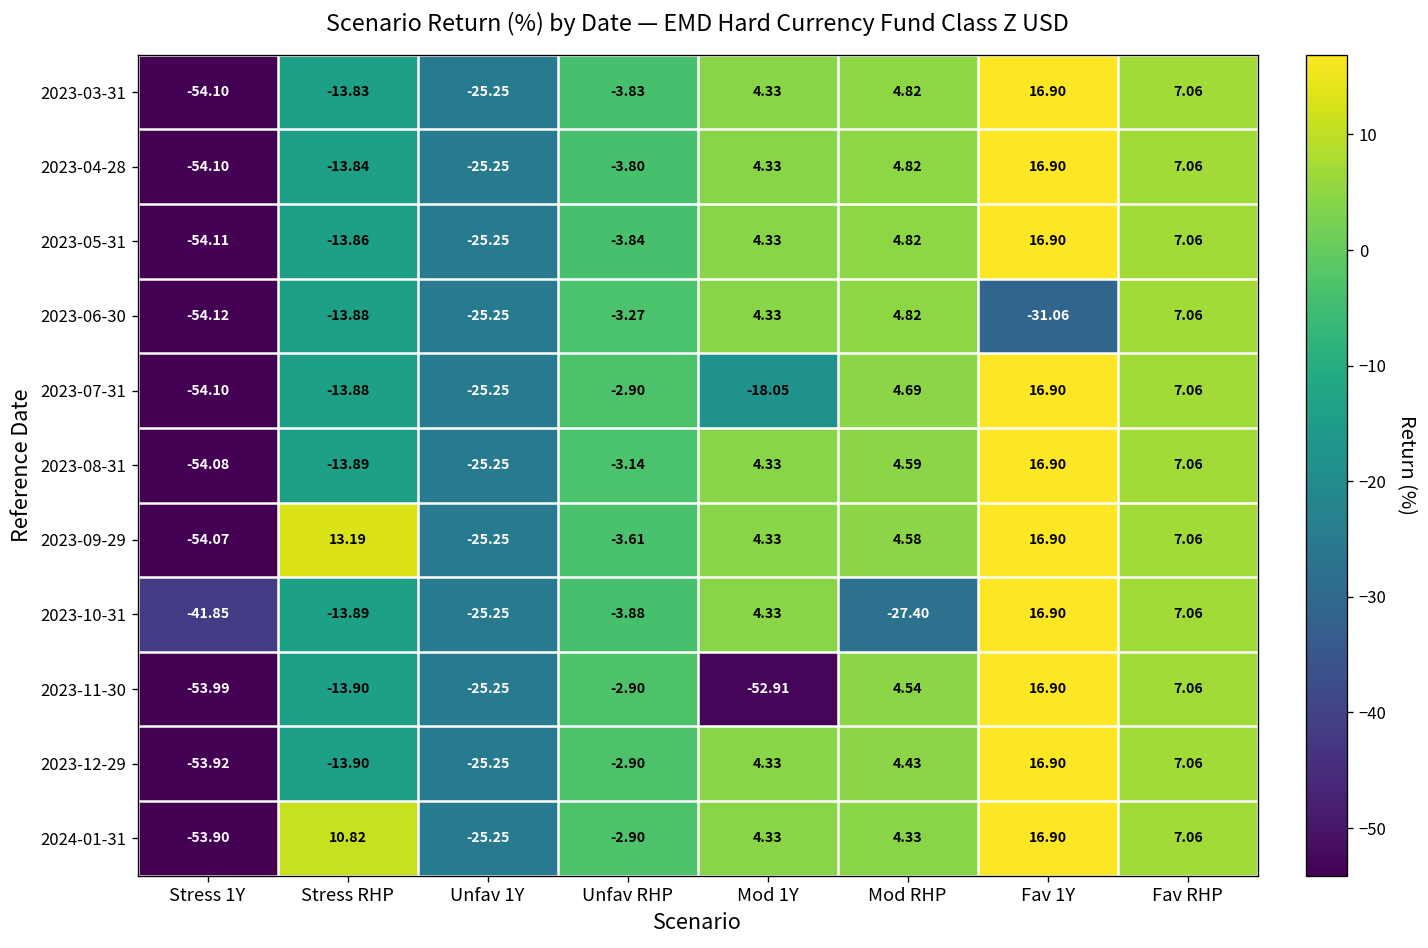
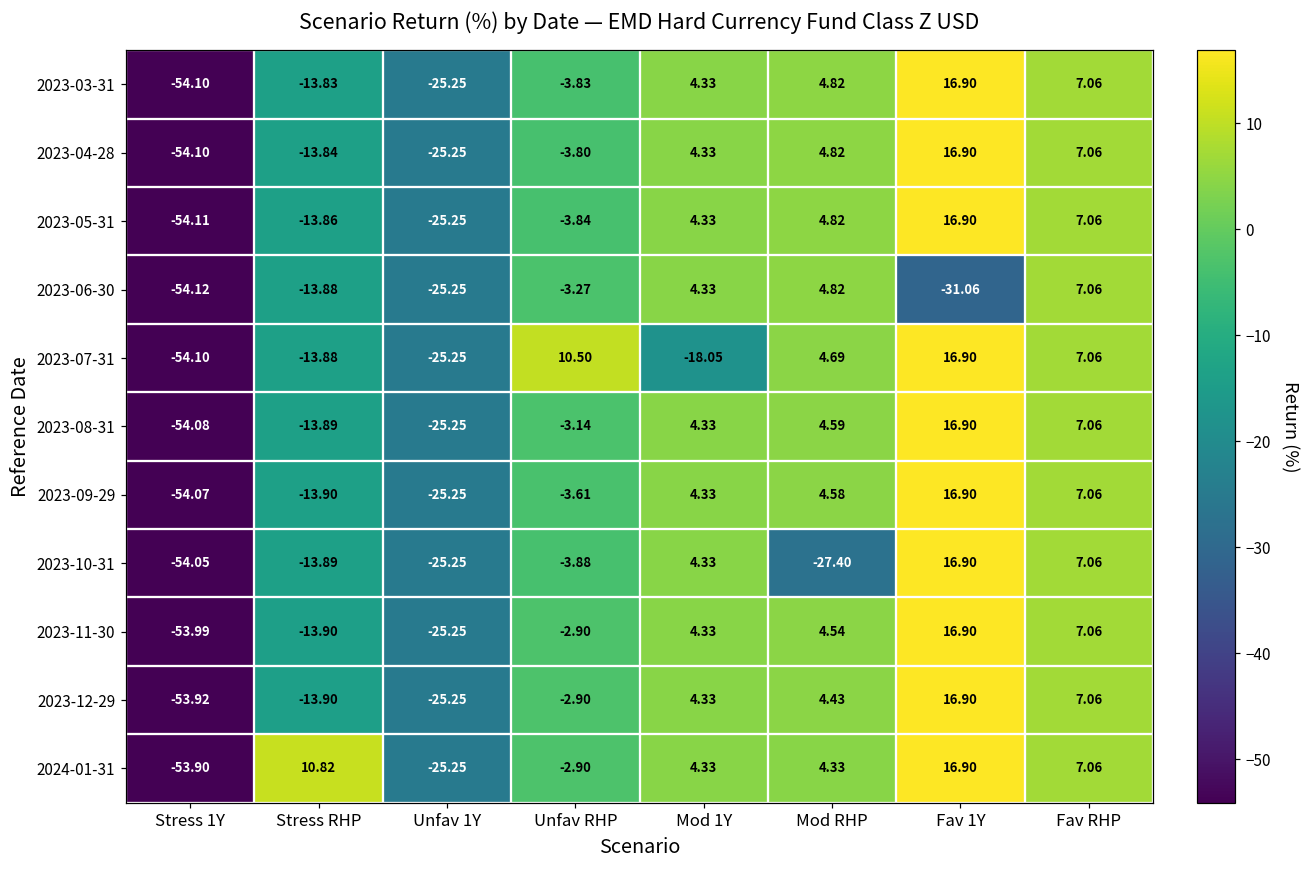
2023-07-31, Unfav RHP: -2.90 -> 10.50
2023-09-29, Stress RHP: 13.19 -> -13.90
2023-10-31, Stress 1Y: -41.85 -> -54.05
2023-11-30, Mod 1Y: -52.91 -> 4.33
